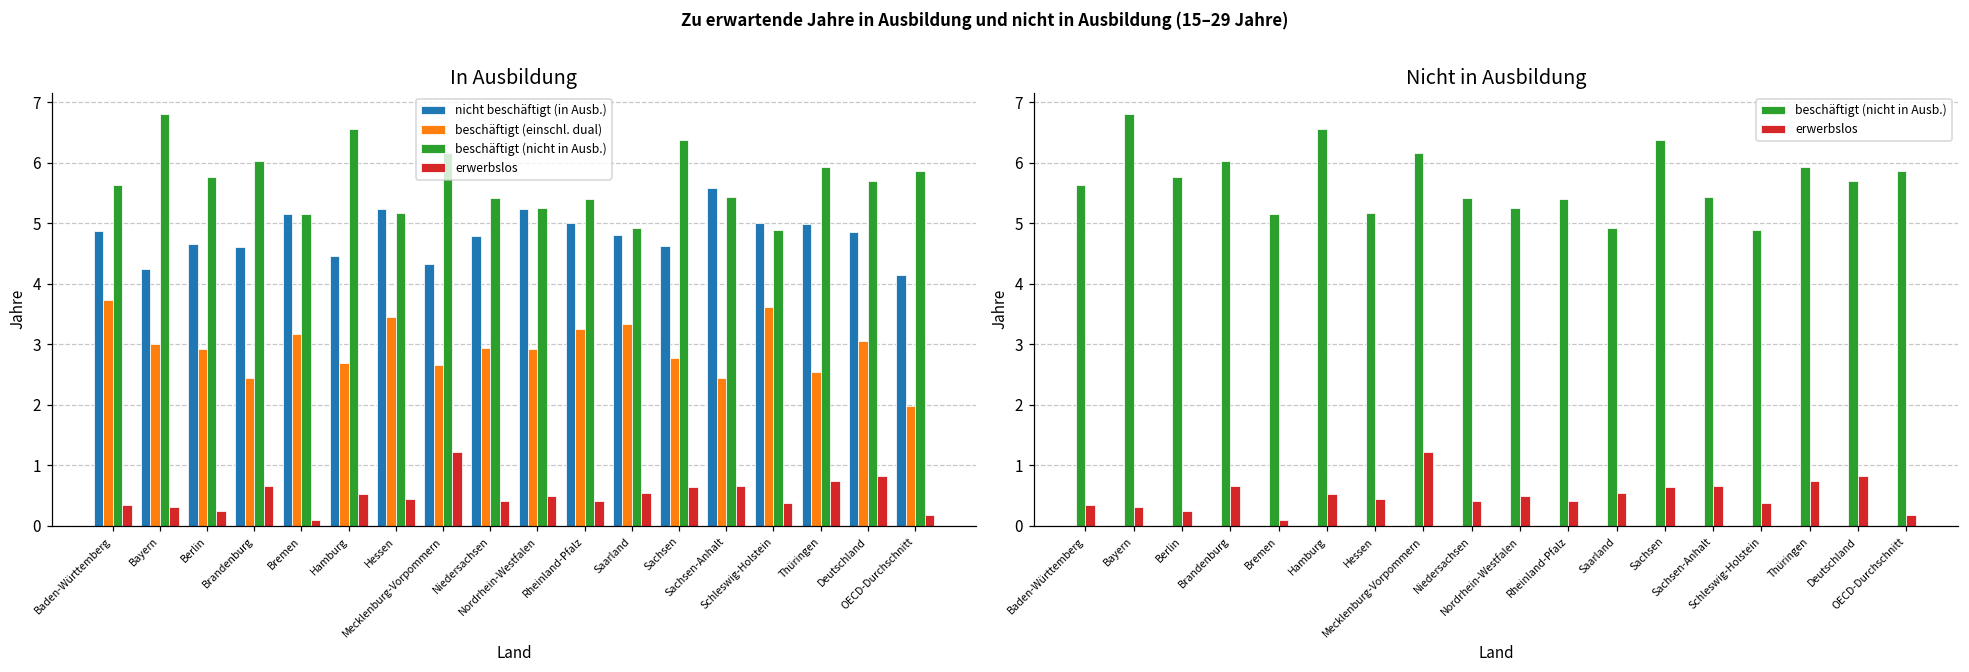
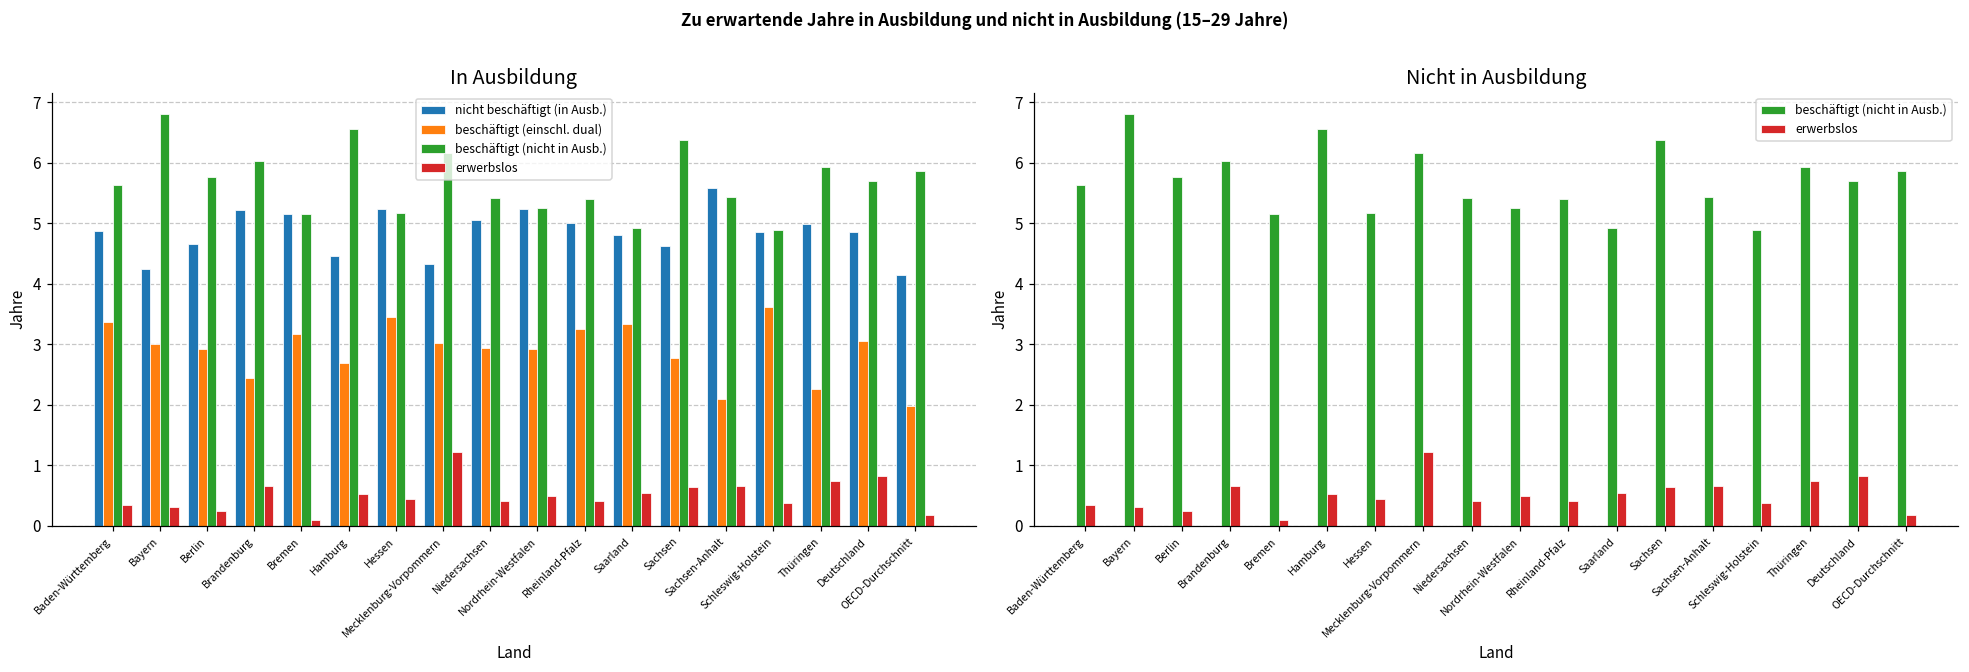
In Ausbildung, beschäftigt (einschl. dual), Baden-Württemberg: 3.7 -> 3.4
In Ausbildung, nicht beschäftigt (in Ausb.), Brandenburg: 4.6 -> 5.2
In Ausbildung, beschäftigt (einschl. dual), Mecklenburg-Vorpommern: 2.6 -> 3.0
In Ausbildung, nicht beschäftigt (in Ausb.), Niedersachsen: 4.8 -> 5.0
In Ausbildung, beschäftigt (einschl. dual), Sachsen-Anhalt: 2.4 -> 2.1
In Ausbildung, nicht beschäftigt (in Ausb.), Schleswig-Holstein: 5.0 -> 4.9
In Ausbildung, beschäftigt (einschl. dual), Thüringen: 2.5 -> 2.3
